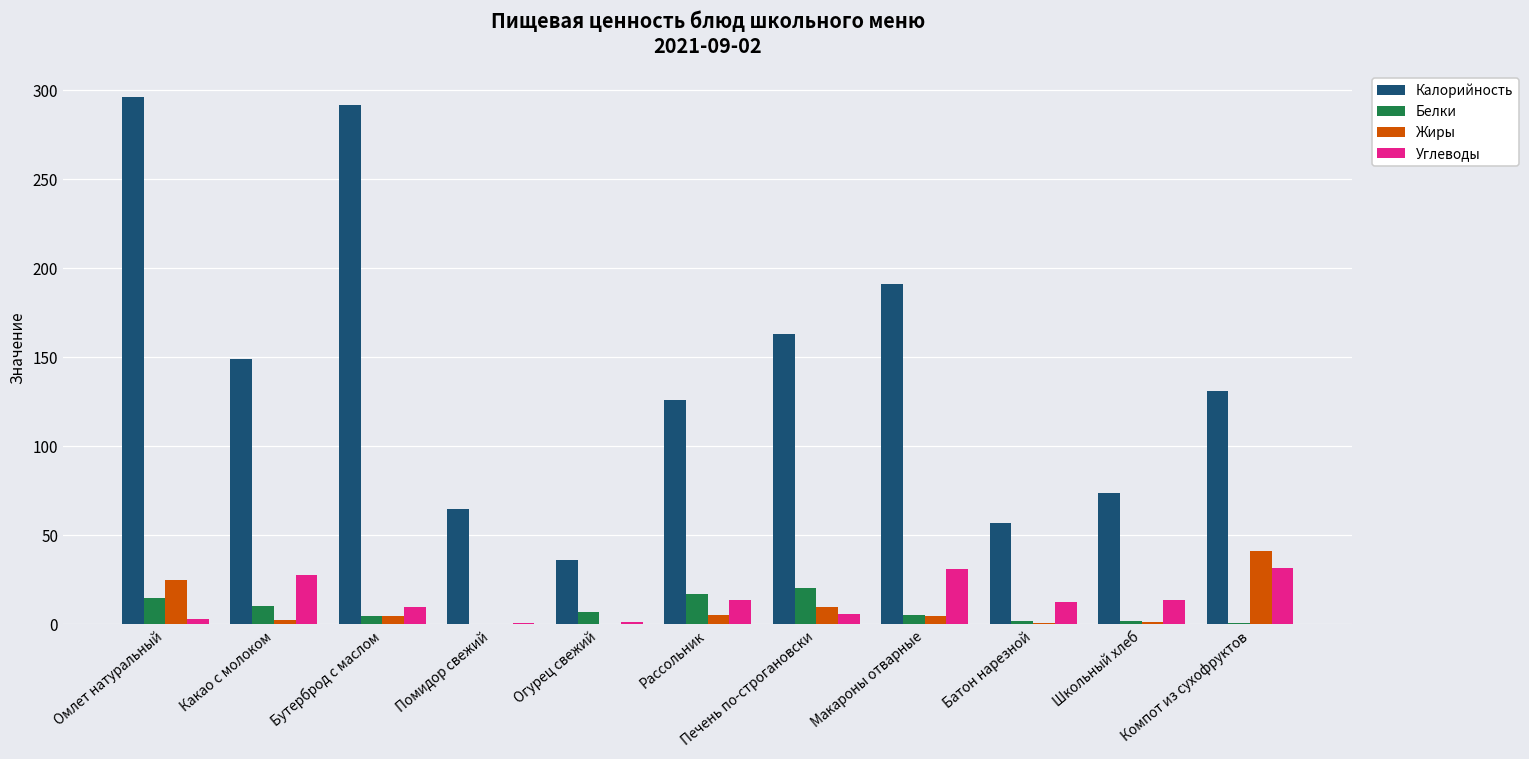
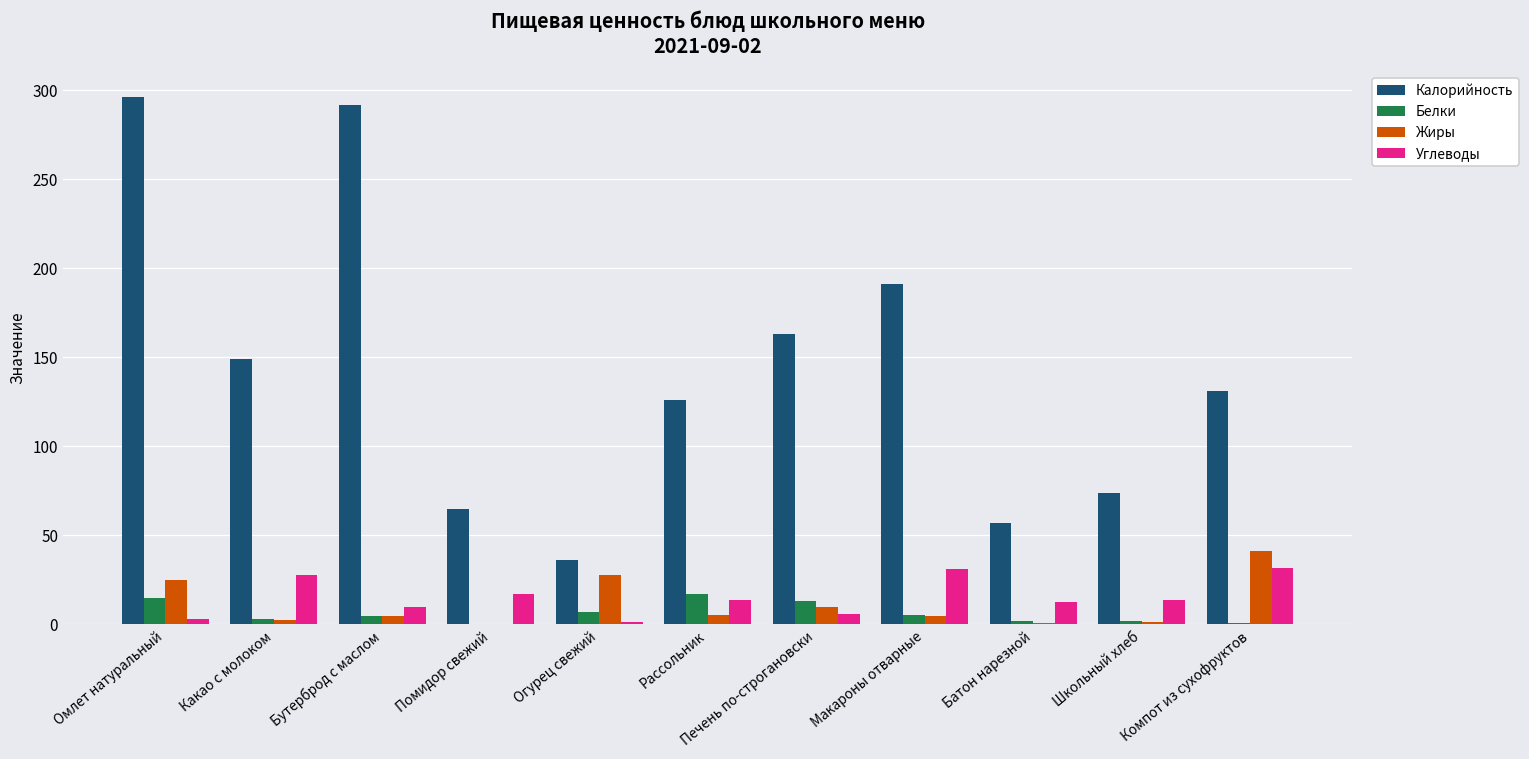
Белки, Какао с молоком: 10 -> 3
Углеводы, Помидор свежий: 1 -> 17
Жиры, Огурец свежий: 0 -> 28
Белки, Печень по-строгановски: 21 -> 13
